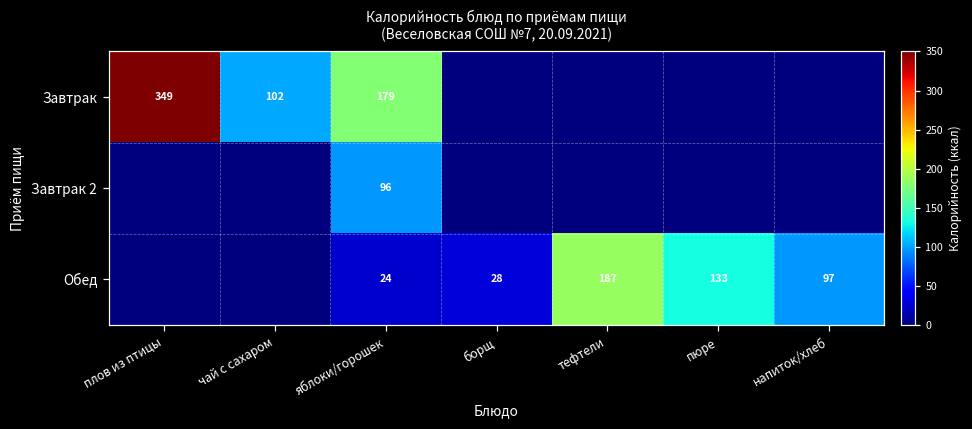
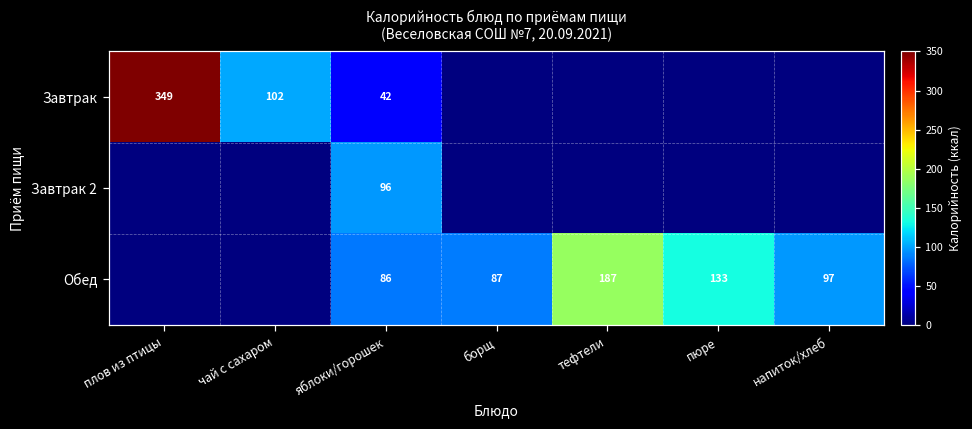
Завтрак, яблоки/горошек: 179 -> 42
Обед, яблоки/горошек: 24 -> 86
Обед, борщ: 28 -> 87
